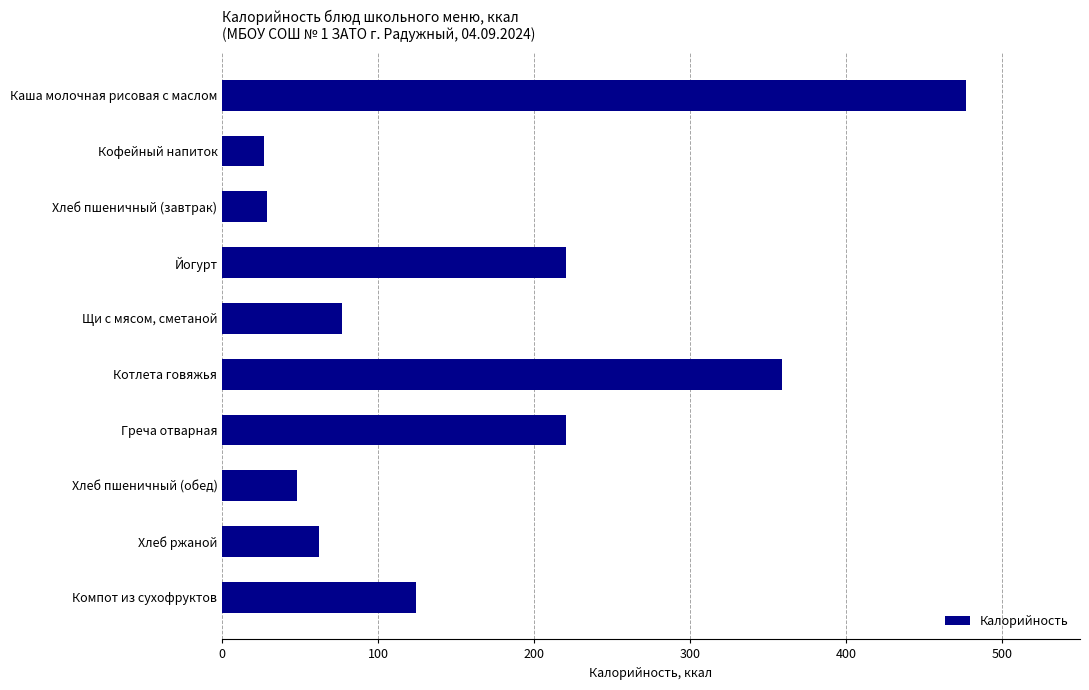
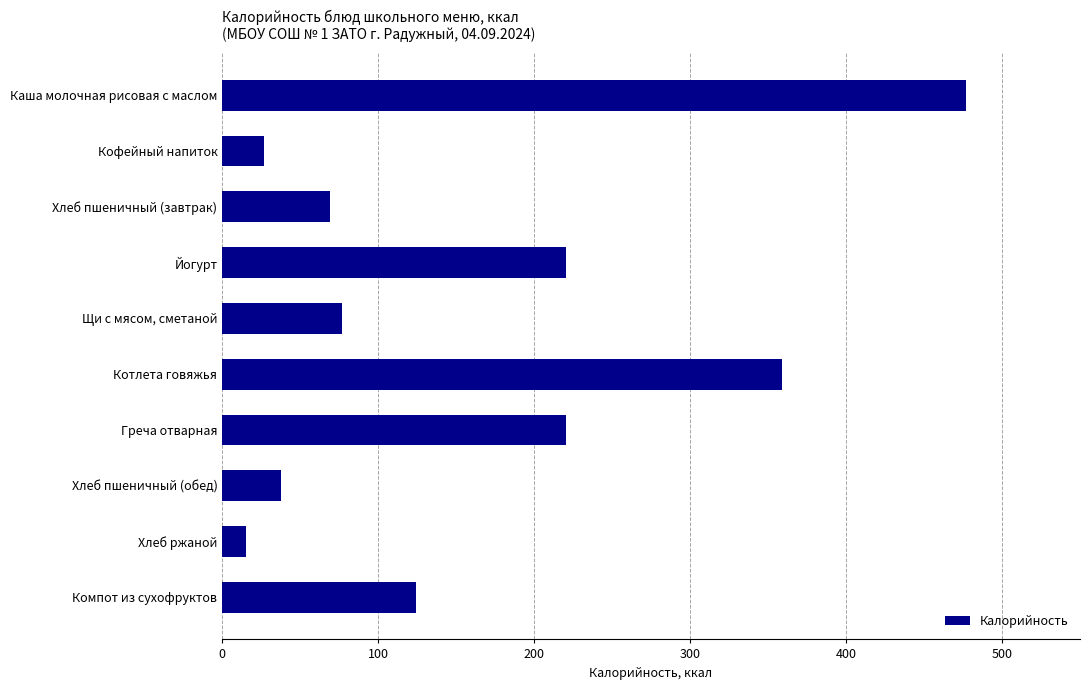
Хлеб пшеничный (завтрак): 29 -> 69
Хлеб пшеничный (обед): 48 -> 38
Хлеб ржаной: 62 -> 15
